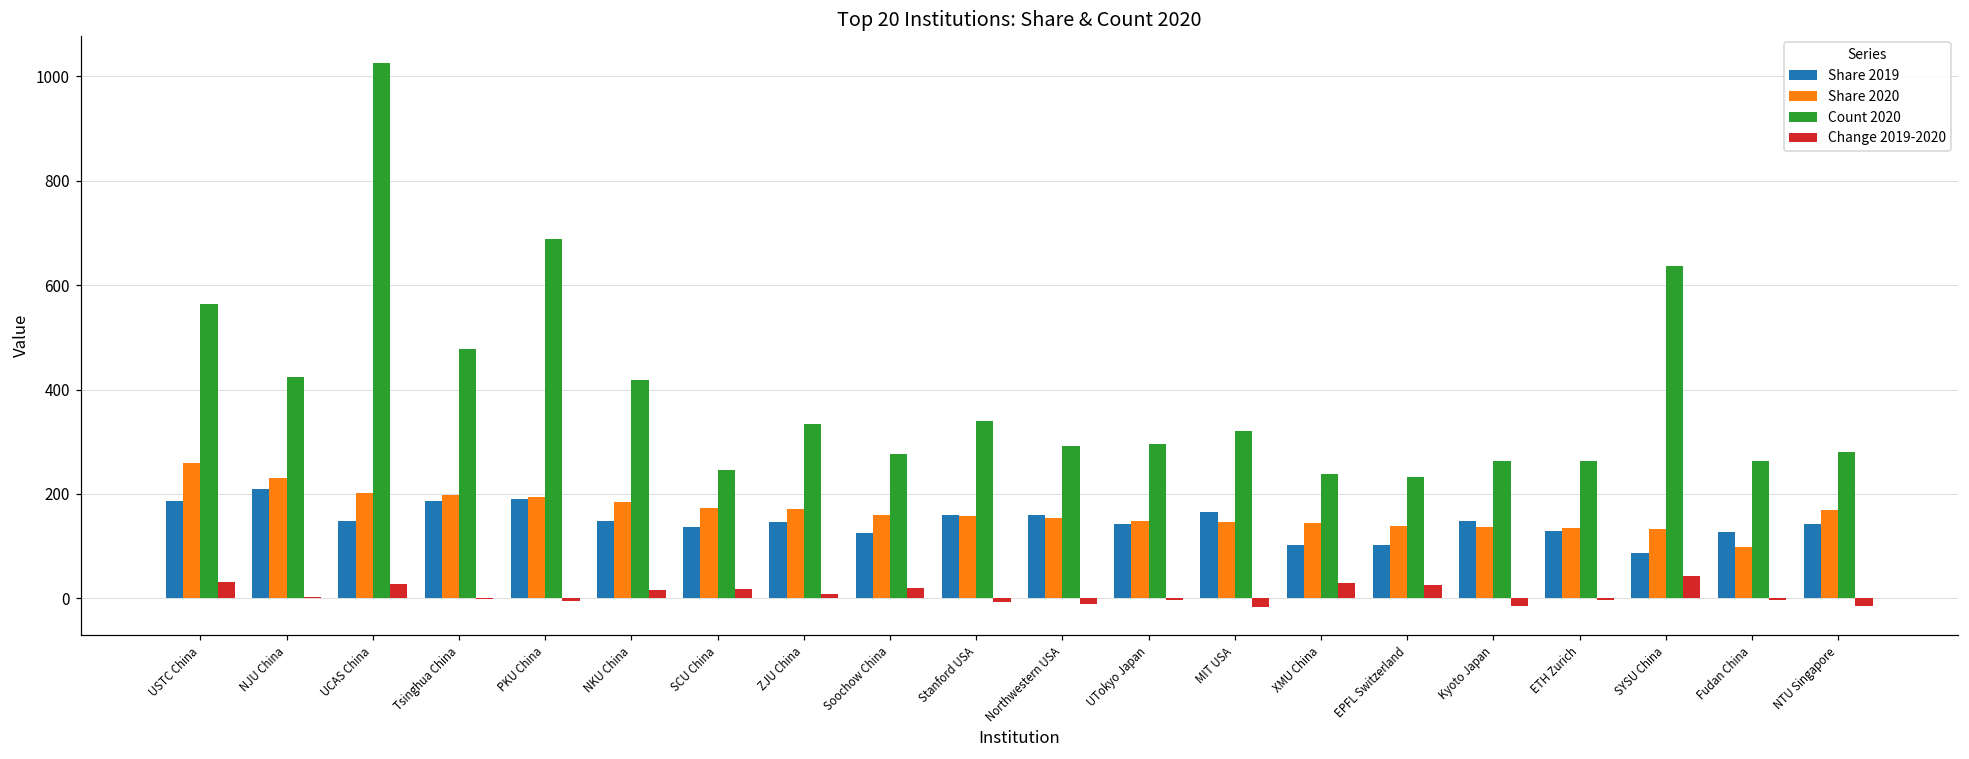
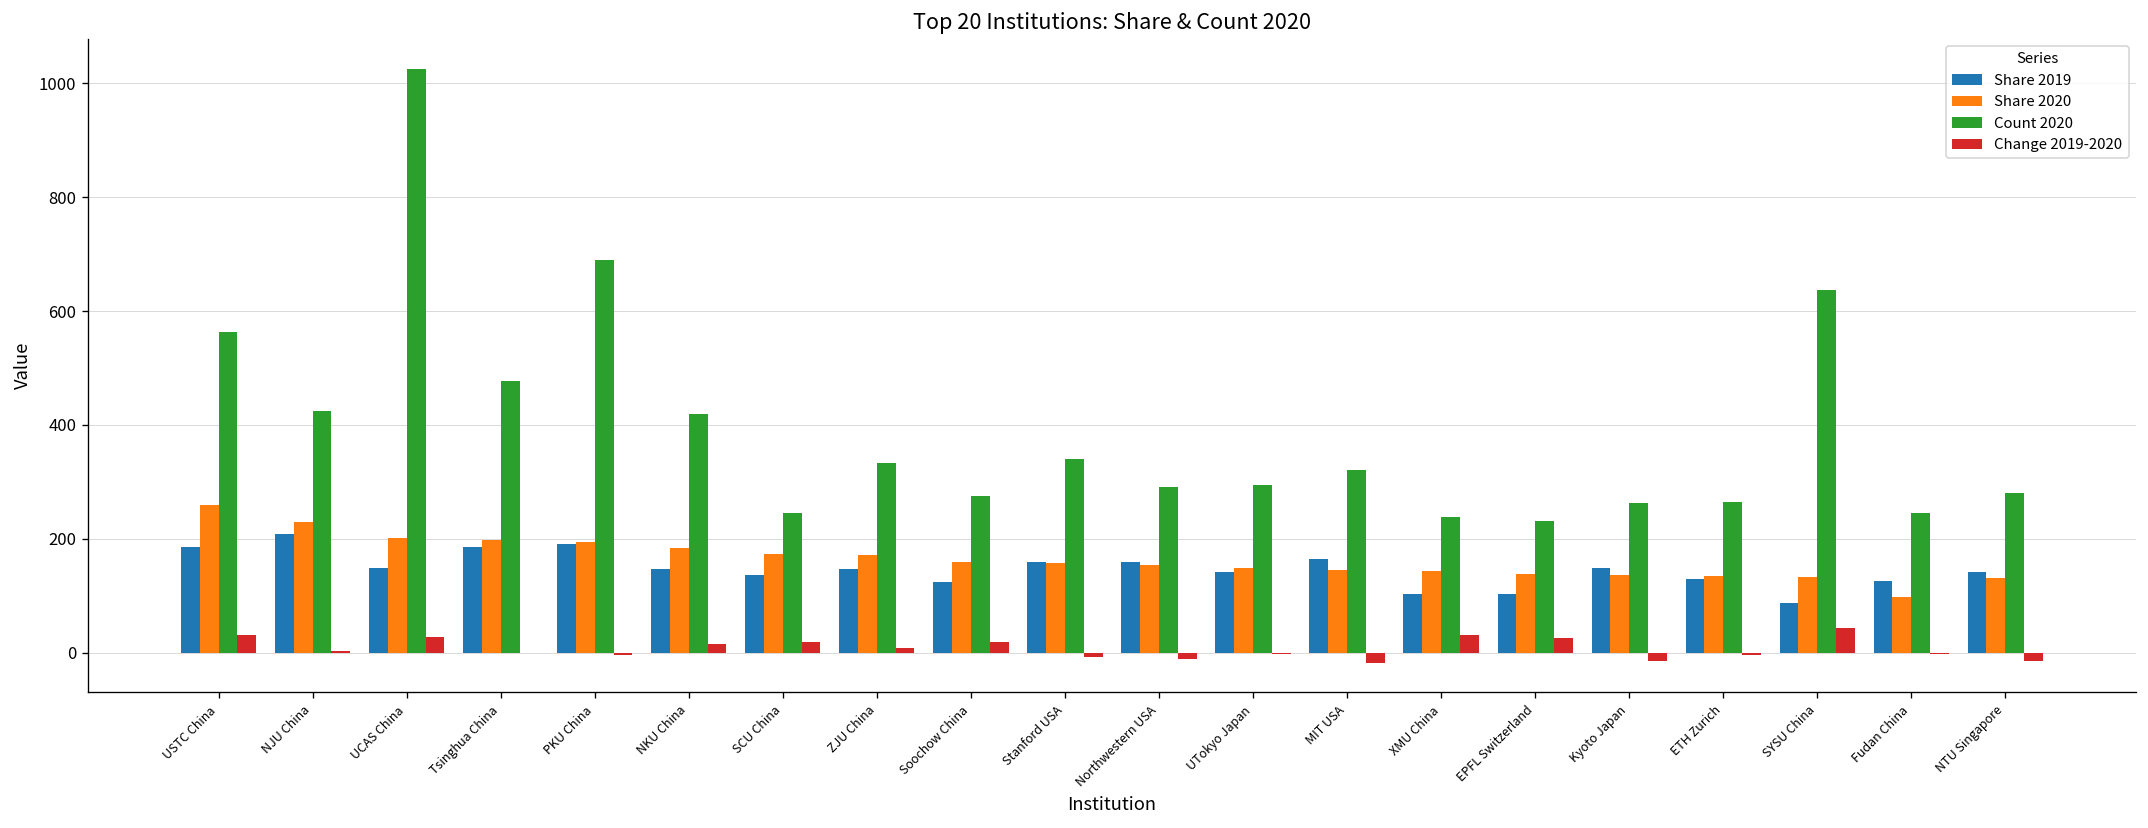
Count 2020, Fudan China: 260 -> 250
Share 2020, NTU Singapore: 170 -> 130
